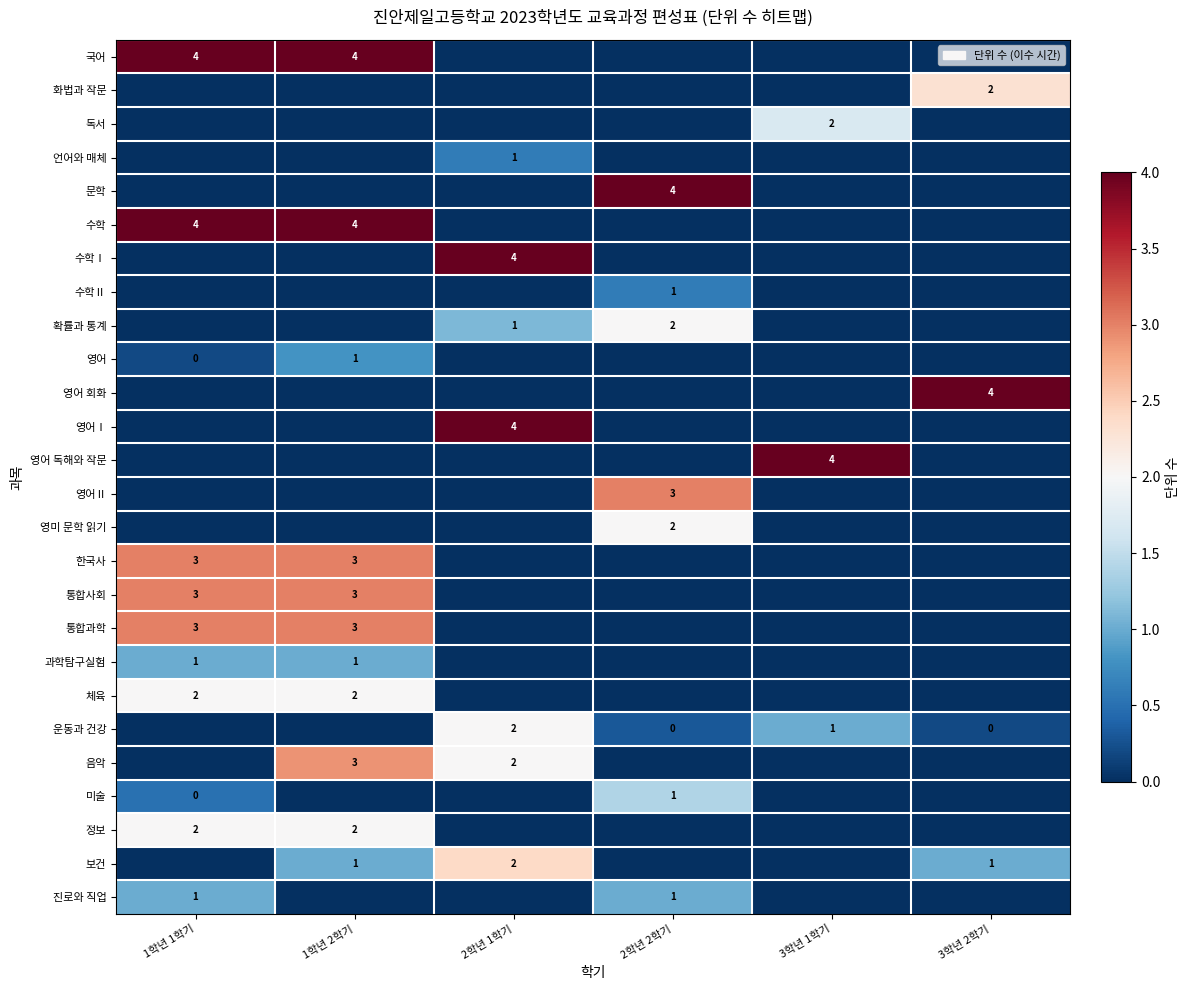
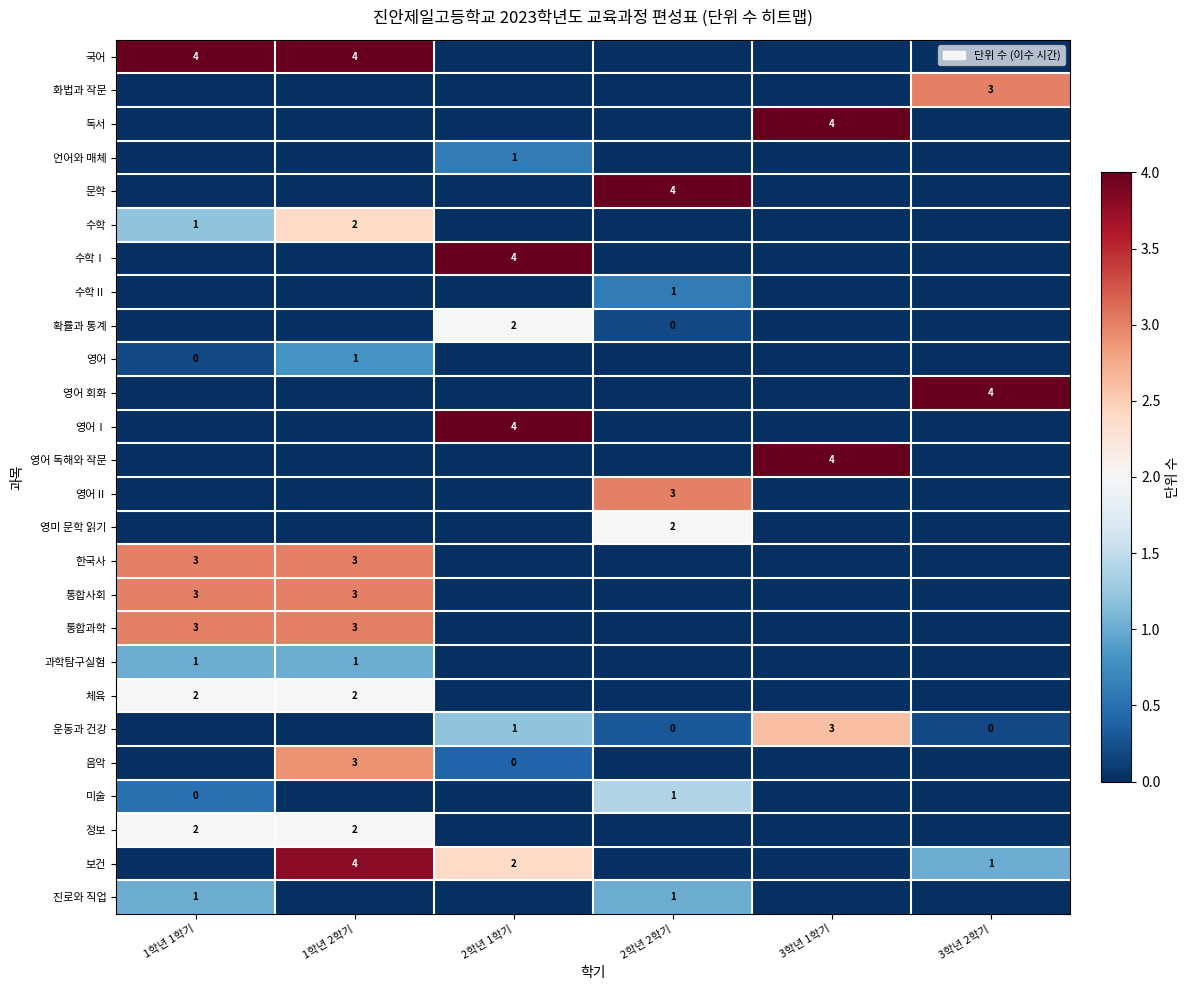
화법과 작문, 3학년 2학기: 2 -> 3
독서, 3학년 1학기: 2 -> 4
수학, 1학년 1학기: 4 -> 1
수학, 1학년 2학기: 4 -> 2
확률과 통계, 2학년 1학기: 1 -> 2
확률과 통계, 2학년 2학기: 2 -> 0
운동과 건강, 2학년 1학기: 2 -> 1
운동과 건강, 3학년 1학기: 1 -> 3
음악, 2학년 1학기: 2 -> 0
보건, 1학년 2학기: 1 -> 4
